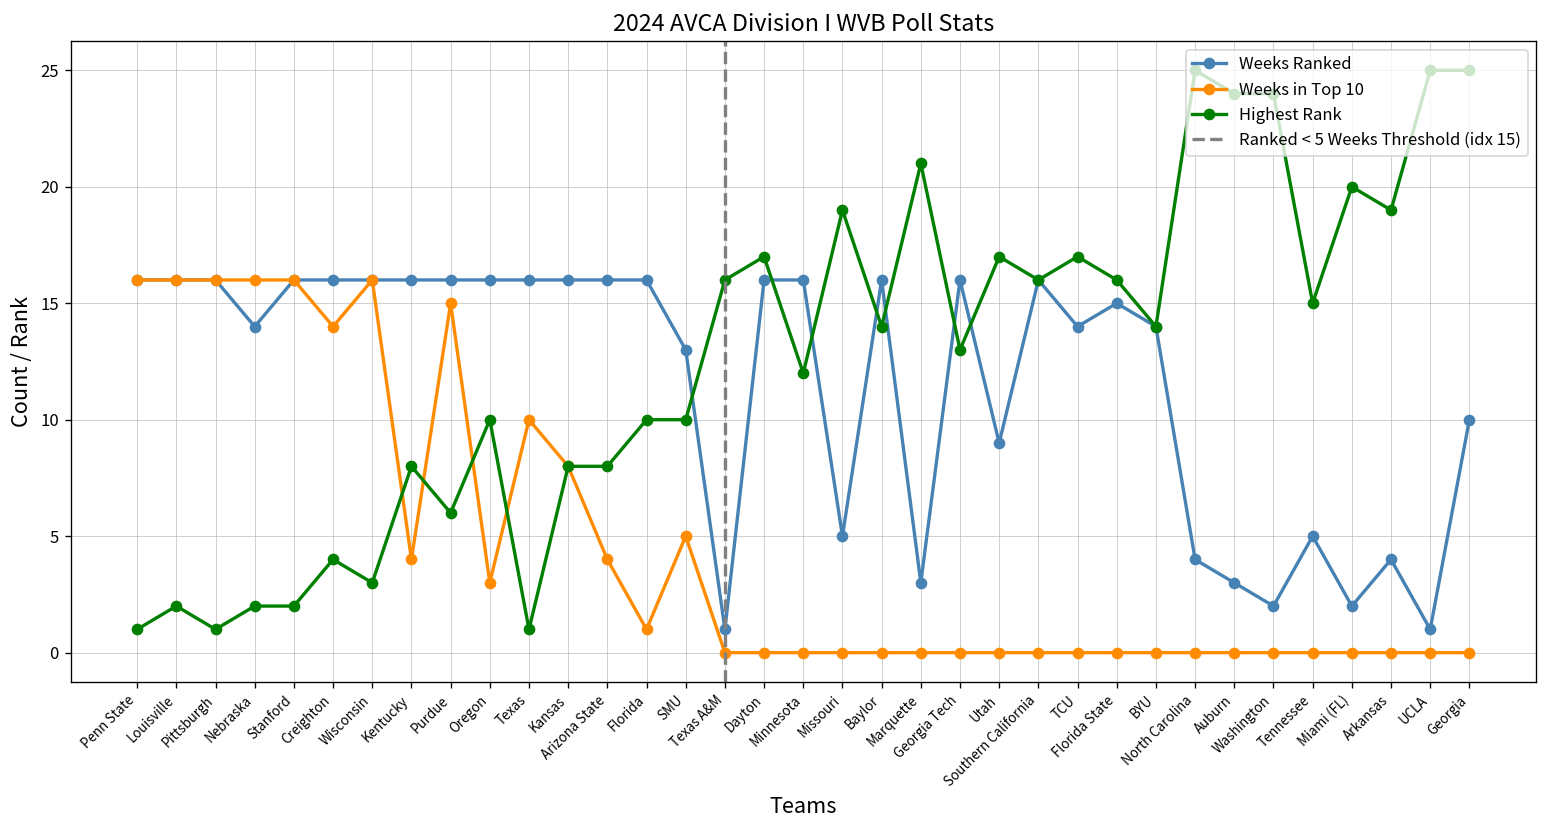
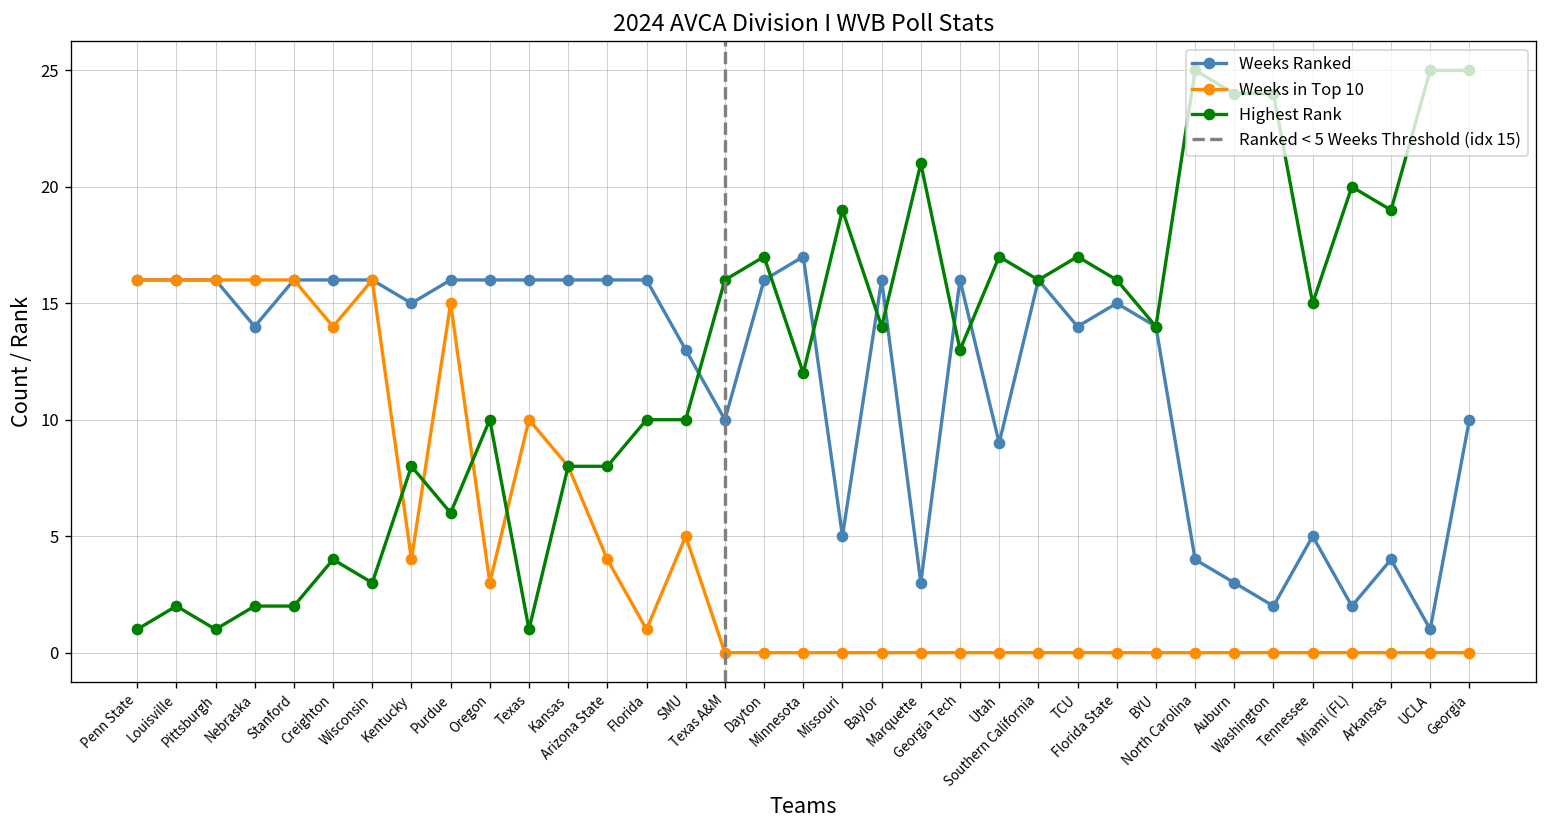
Weeks Ranked, Kentucky: 16 -> 15
Weeks Ranked, Texas A&M: 1 -> 10
Weeks Ranked, Minnesota: 16 -> 17
